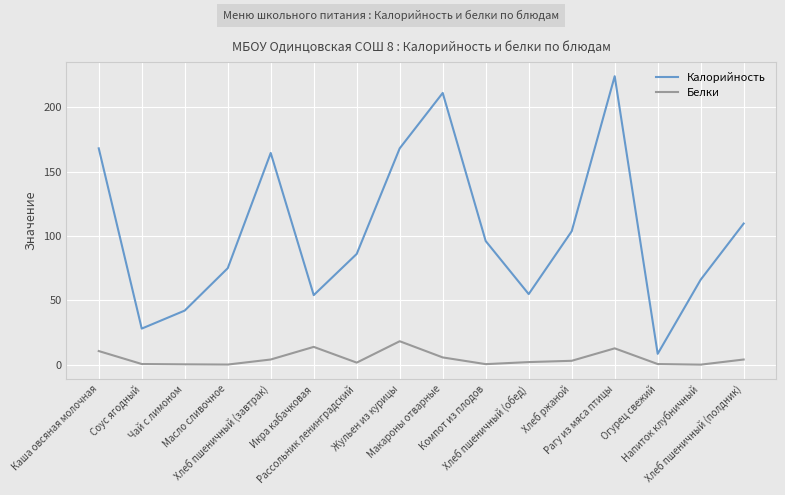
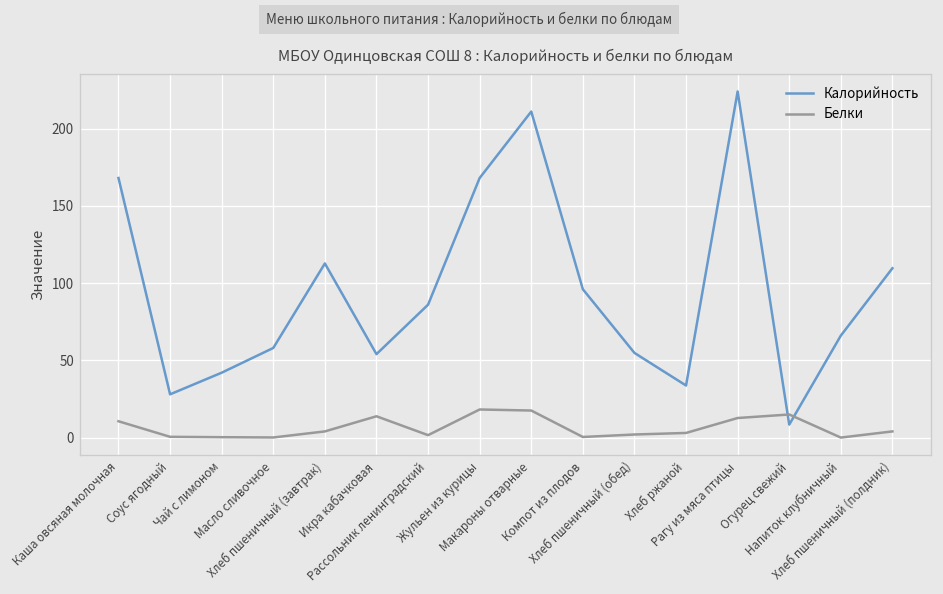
Калорийность, Масло сливочное: 75 -> 58
Калорийность, Хлеб пшеничный (завтрак): 164 -> 113
Белки, Макароны отварные: 6 -> 18
Калорийность, Хлеб ржаной: 104 -> 34
Белки, Огурец свежий: 0 -> 15
